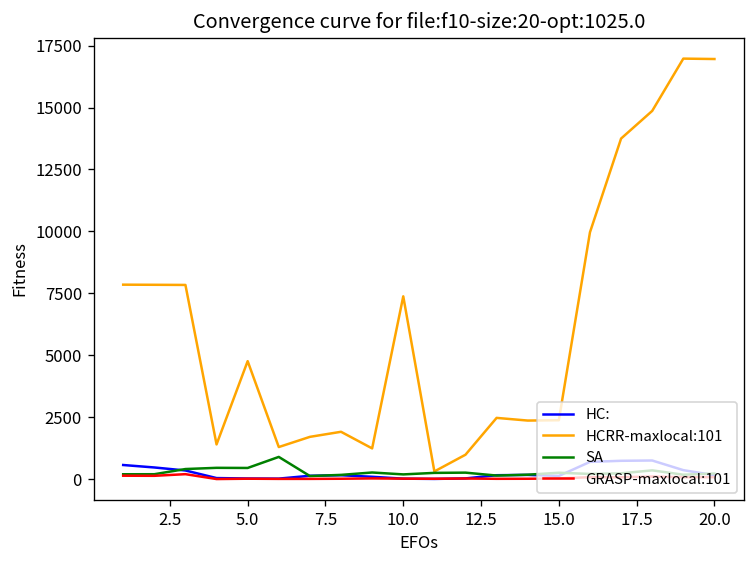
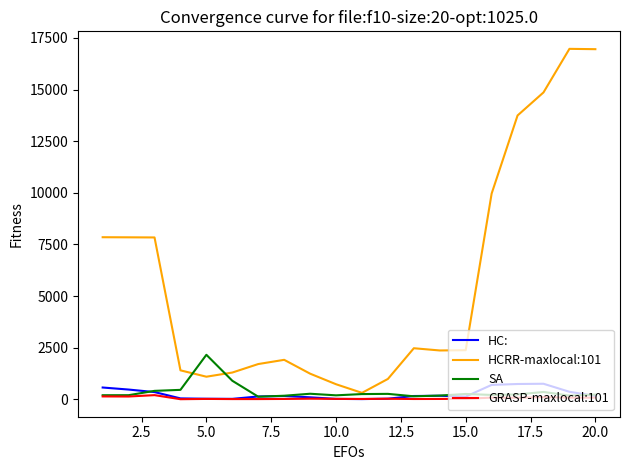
HCRR-maxlocal:101, 5.0: 4800 -> 1100
SA, 5.0: 500 -> 2200
HCRR-maxlocal:101, 10.0: 7400 -> 700
